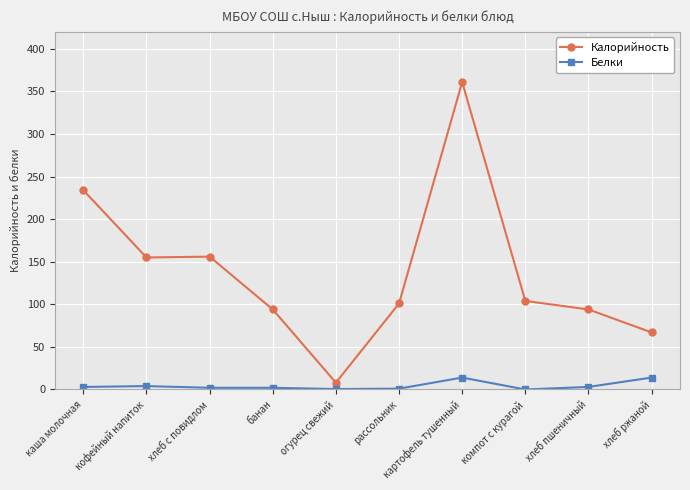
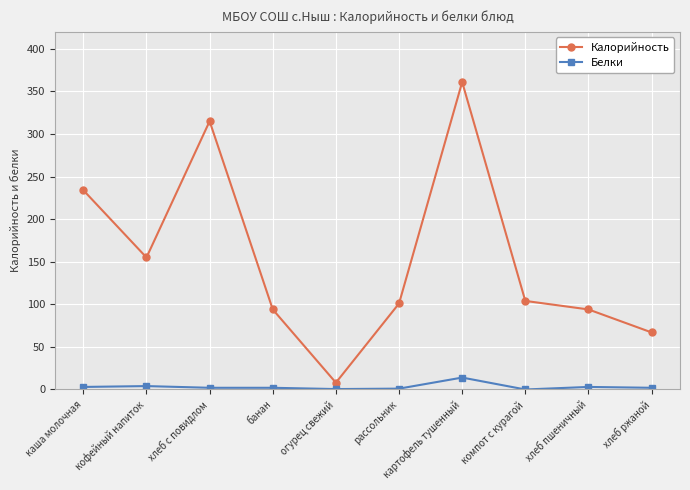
Калорийность, хлеб с повидлом: 160 -> 320
Белки, хлеб ржаной: 10 -> 0
